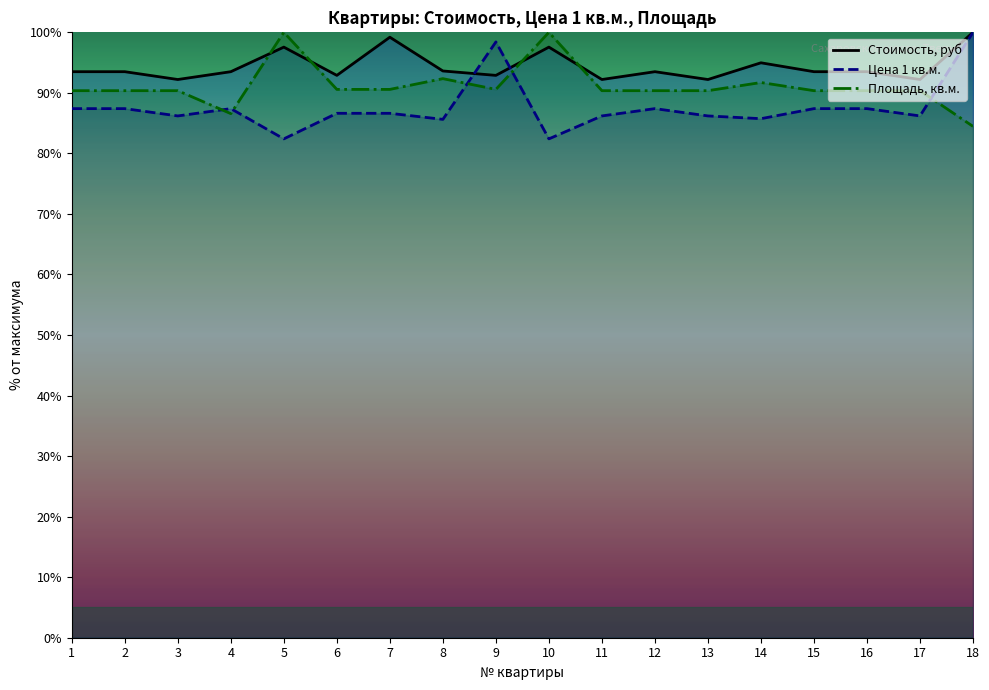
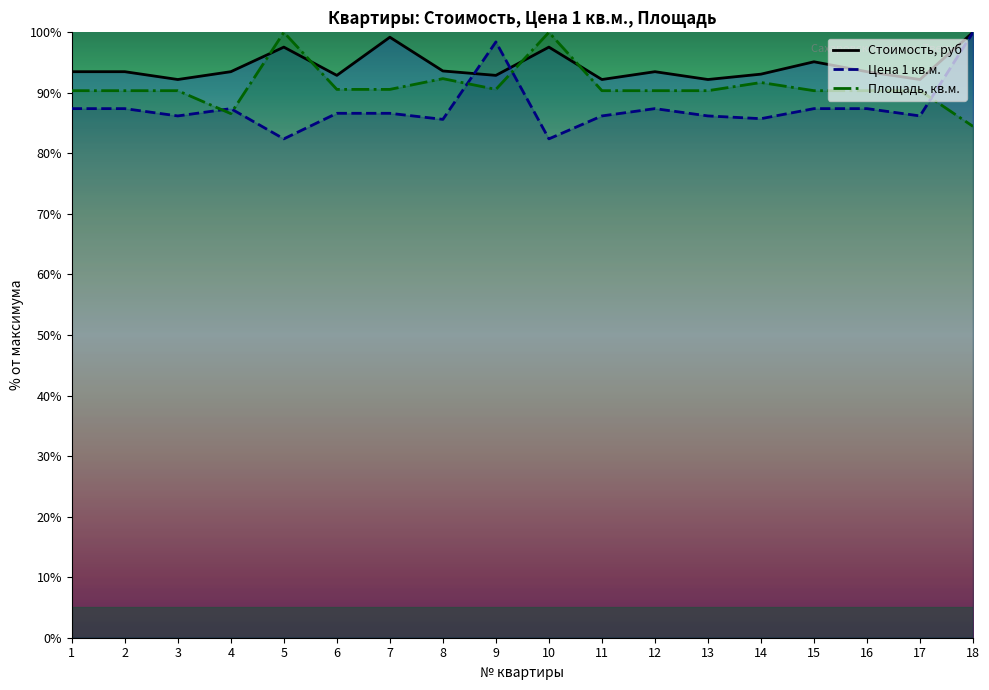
Стоимость, руб, 14: 95% -> 93%
Стоимость, руб, 15: 93% -> 95%
